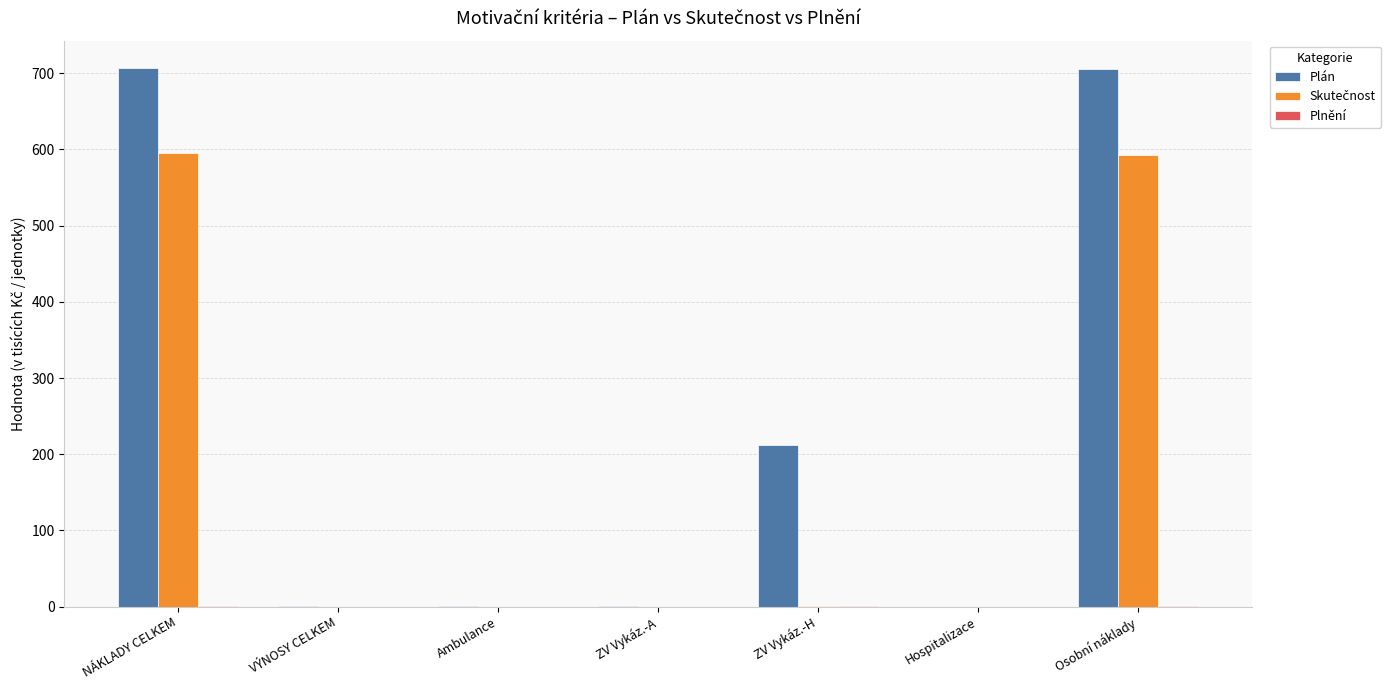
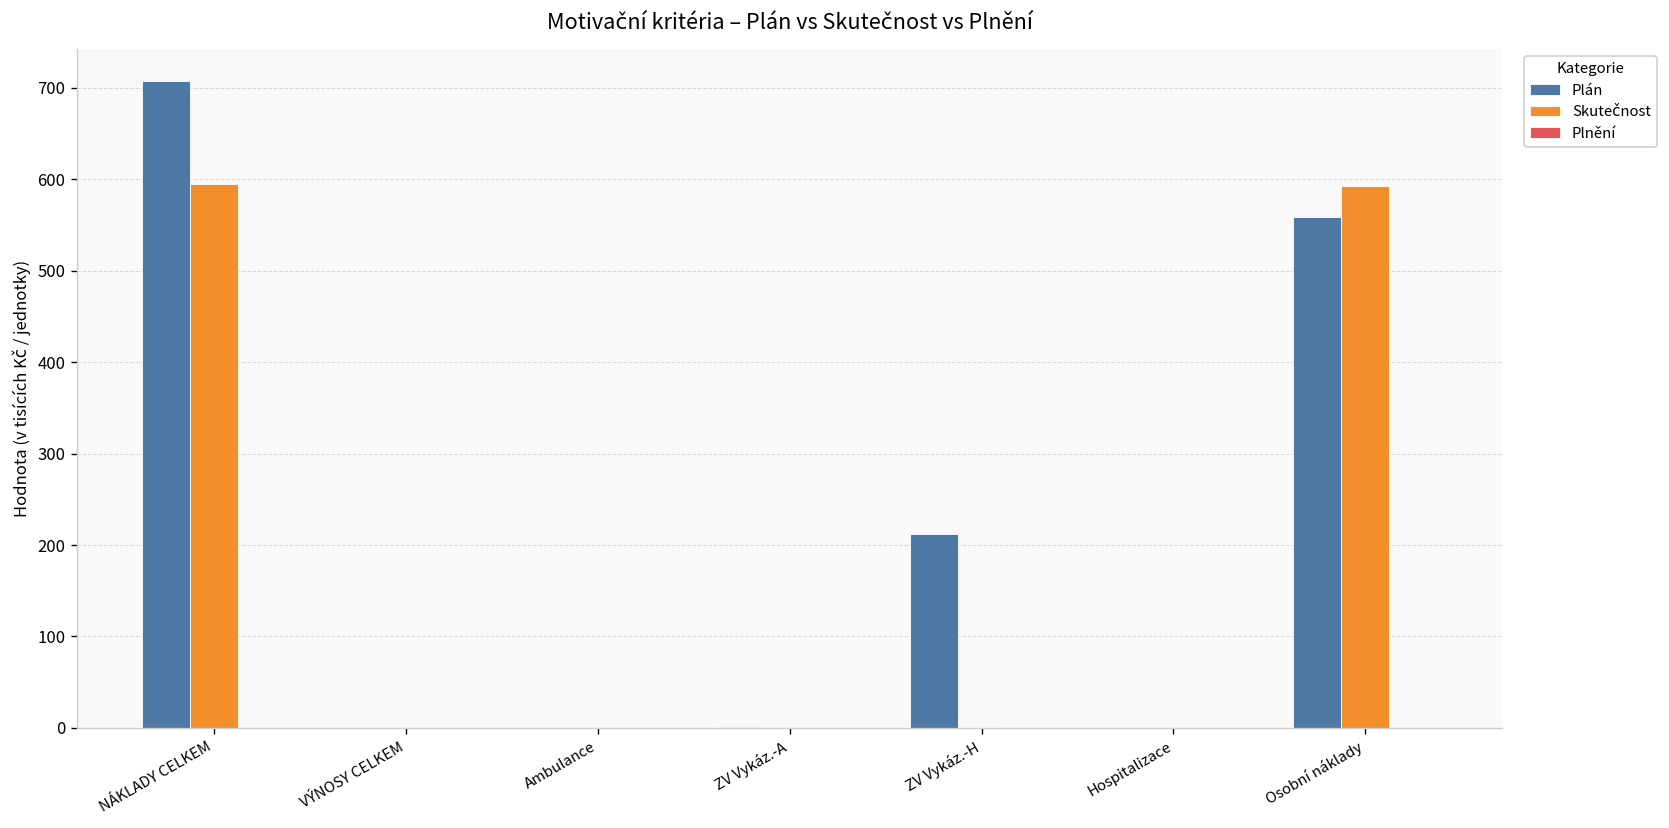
Plán, Osobní náklady: 710 -> 560
